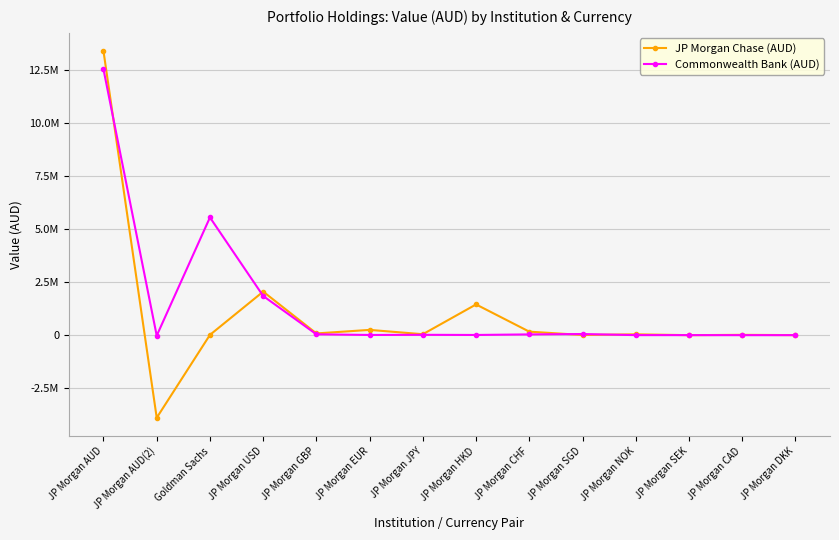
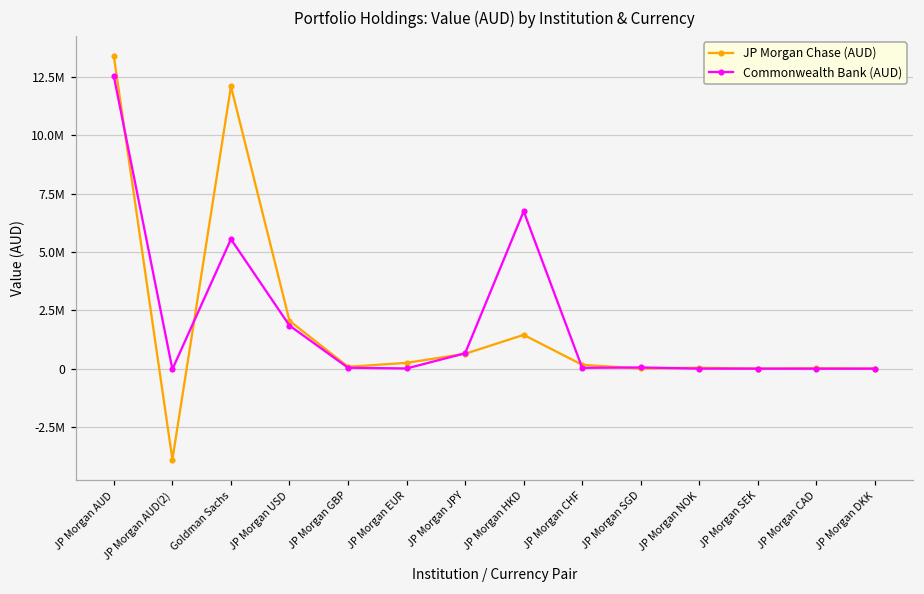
JP Morgan Chase (AUD), Goldman Sachs: 0 -> 12100000
JP Morgan Chase (AUD), JP Morgan JPY: 0 -> 600000
Commonwealth Bank (AUD), JP Morgan JPY: 0 -> 700000
Commonwealth Bank (AUD), JP Morgan HKD: 0 -> 6800000
